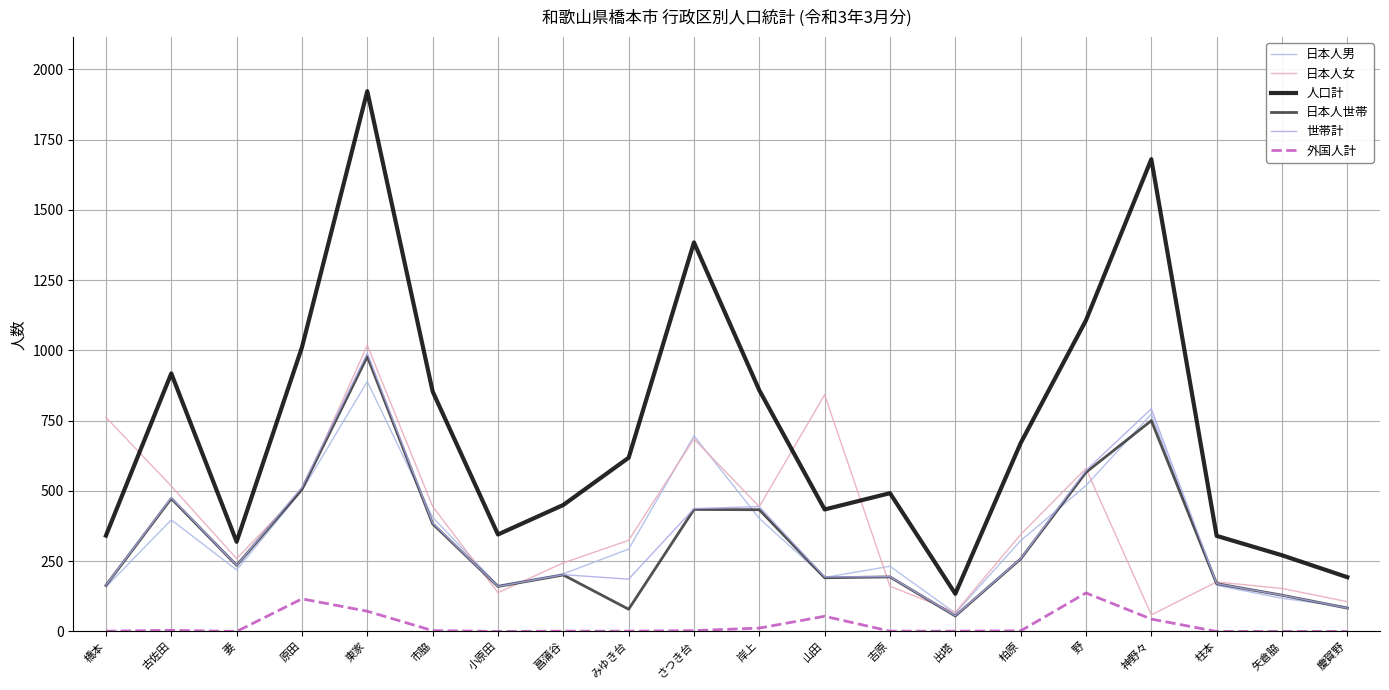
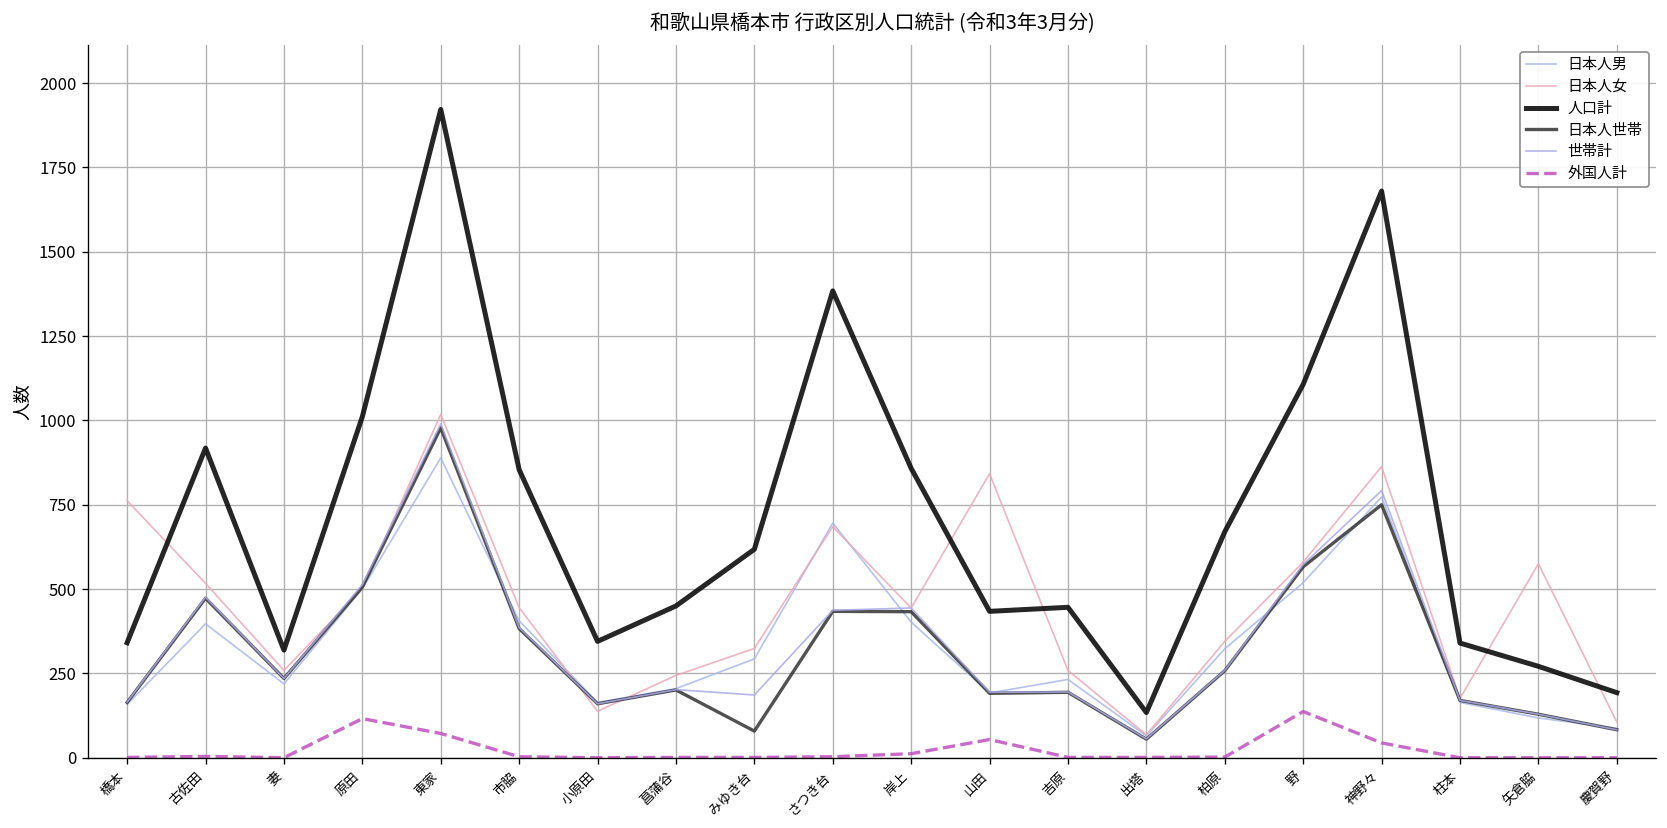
日本人女, 吉原: 160 -> 260
人口計, 吉原: 490 -> 450
日本人女, 神野々: 60 -> 860
日本人女, 矢倉脇: 150 -> 580
